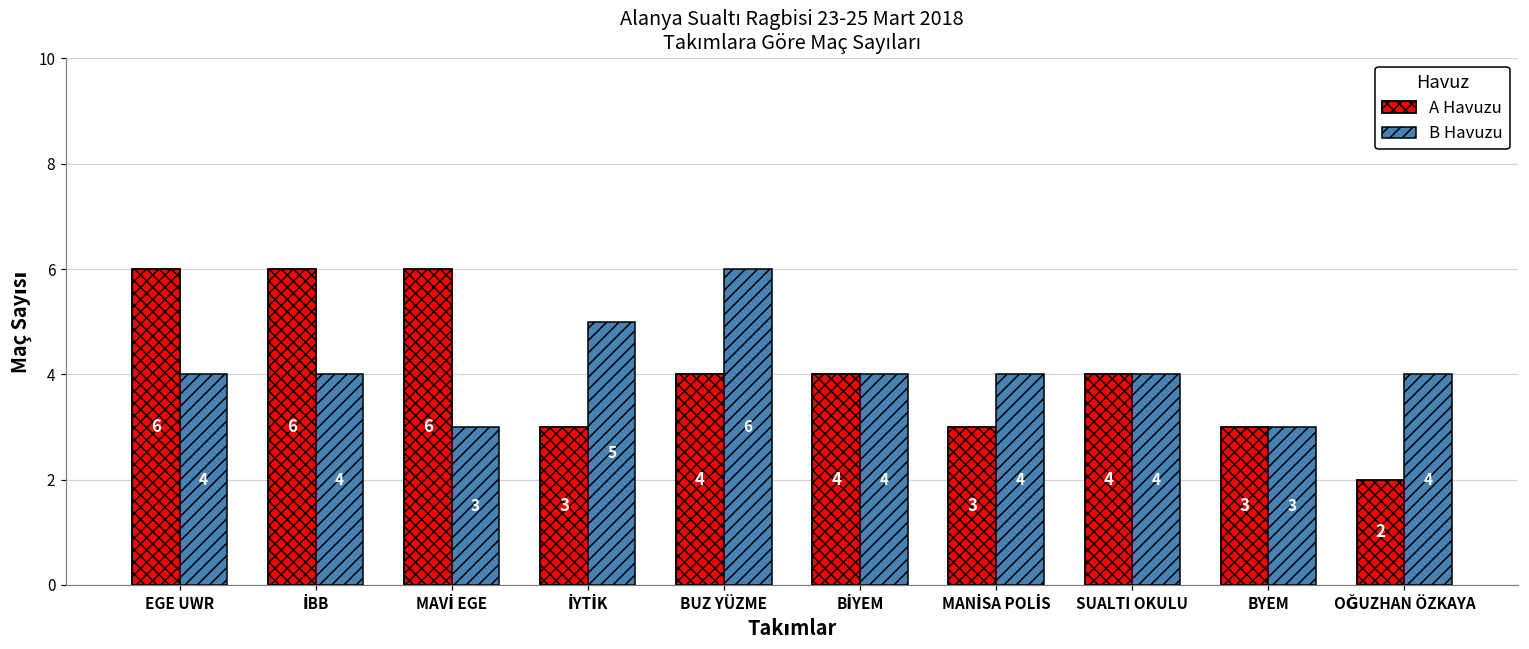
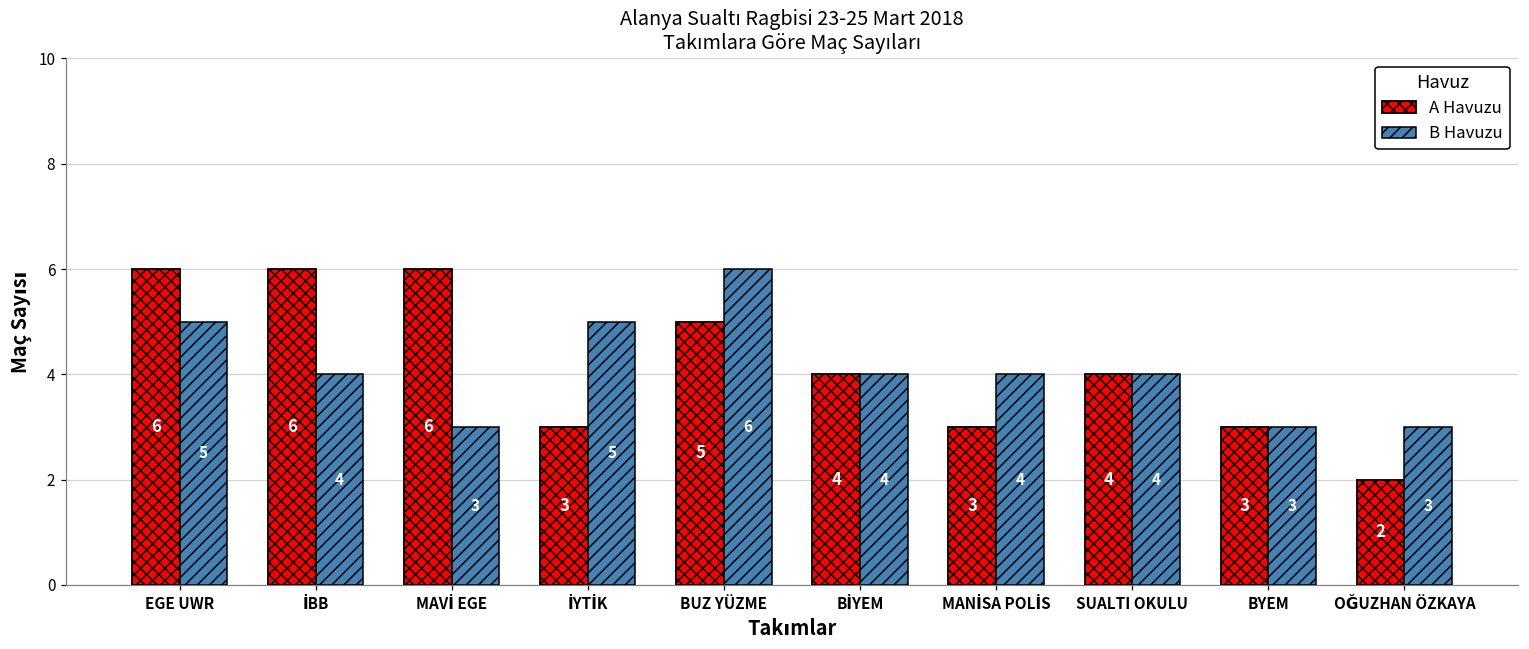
B Havuzu, EGE UWR: 4 -> 5
A Havuzu, BUZ YÜZME: 4 -> 5
B Havuzu, OĞUZHAN ÖZKAYA: 4 -> 3
